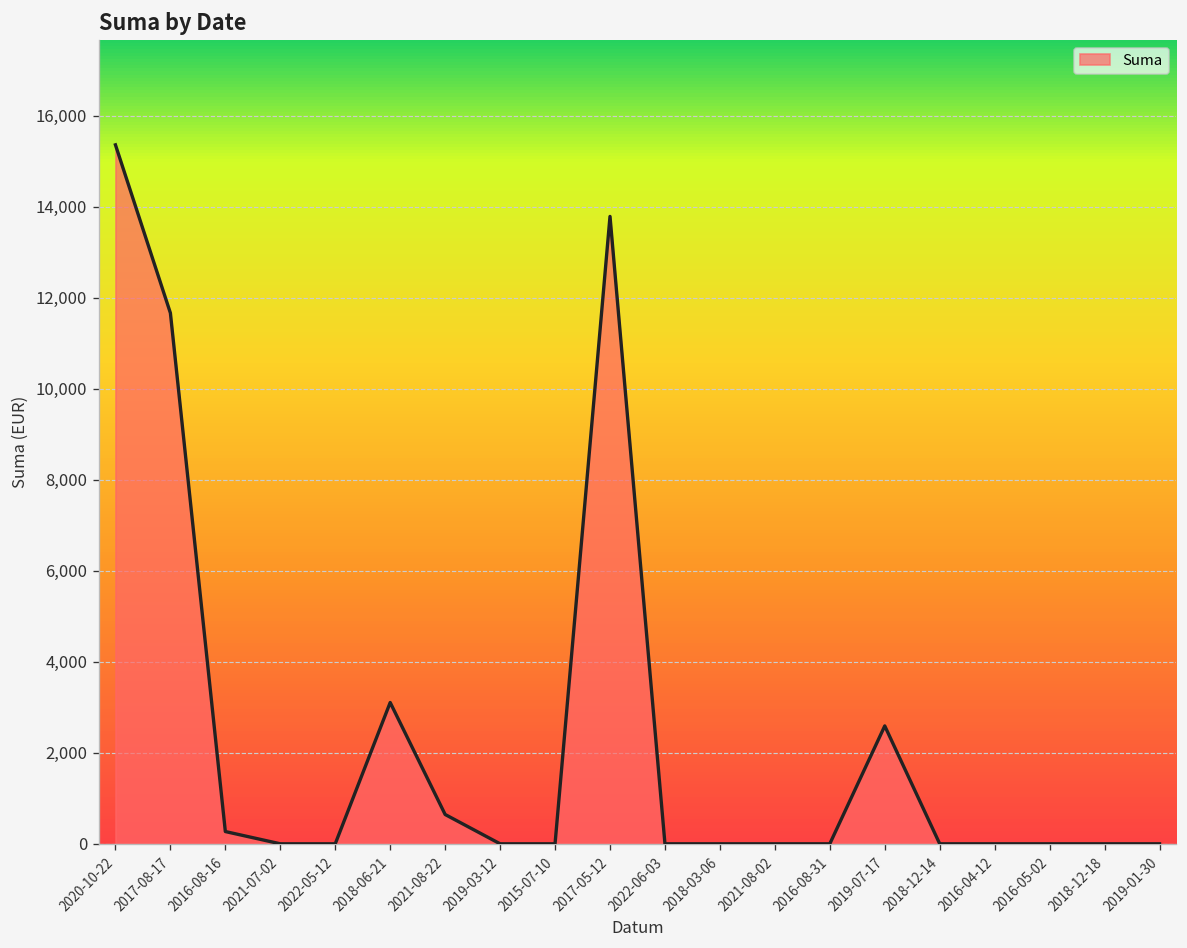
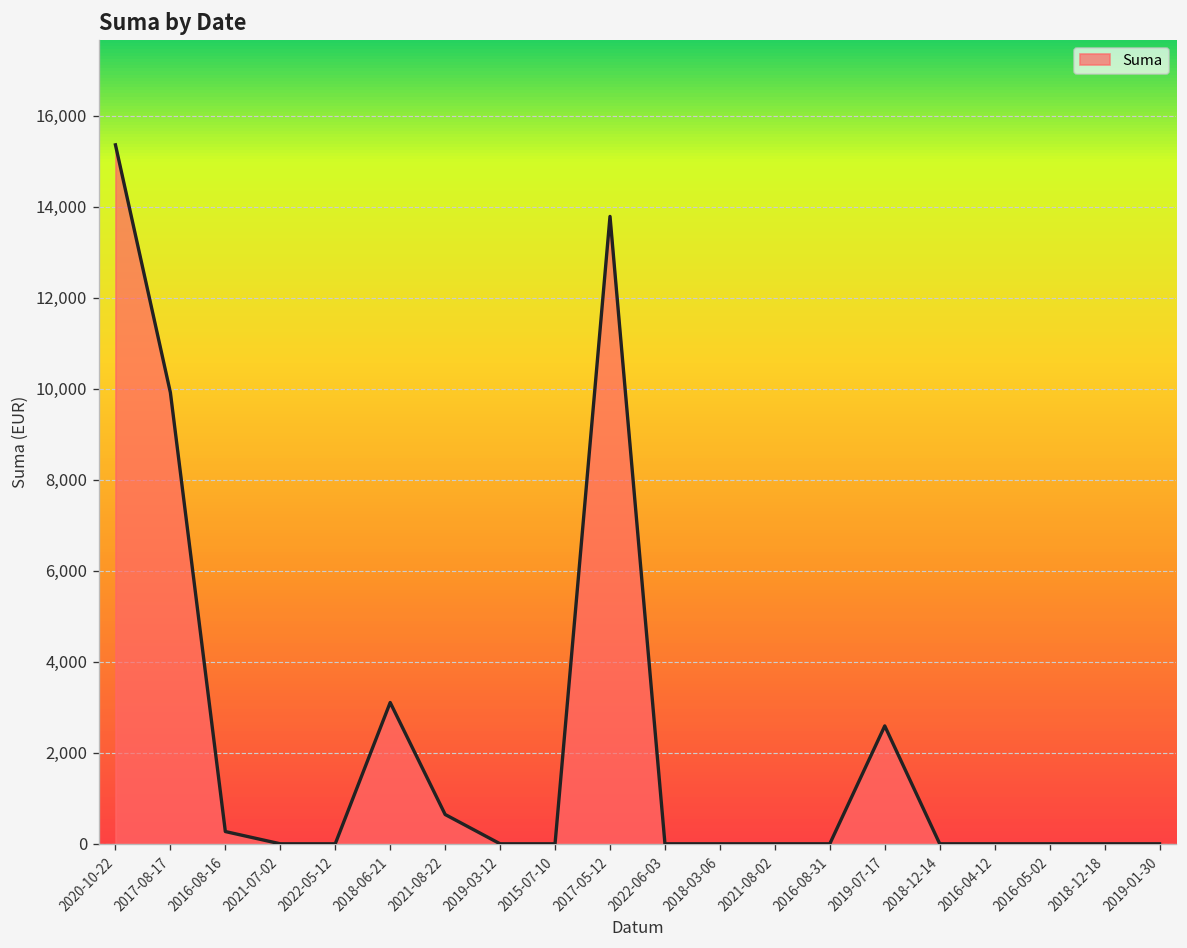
2017-08-17: 11,700 -> 9,900
